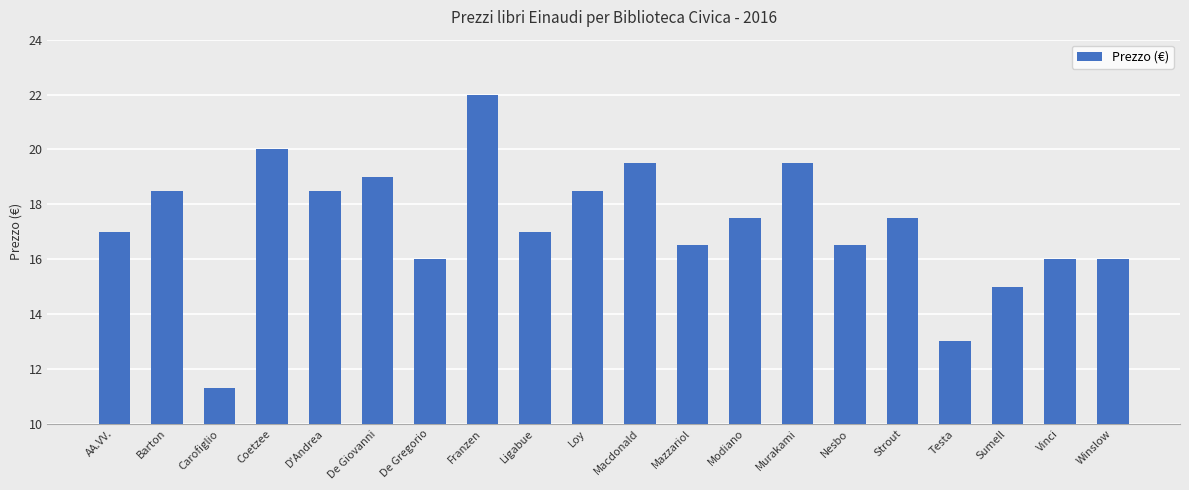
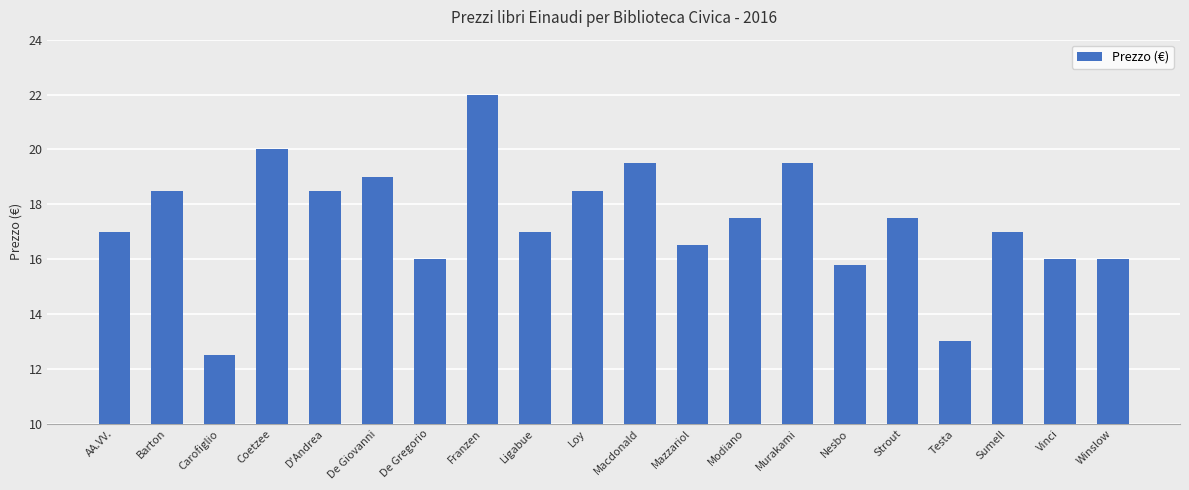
Carofiglio: 11.3 -> 12.5
Nesbo: 16.5 -> 15.8
Sumell: 15 -> 17
